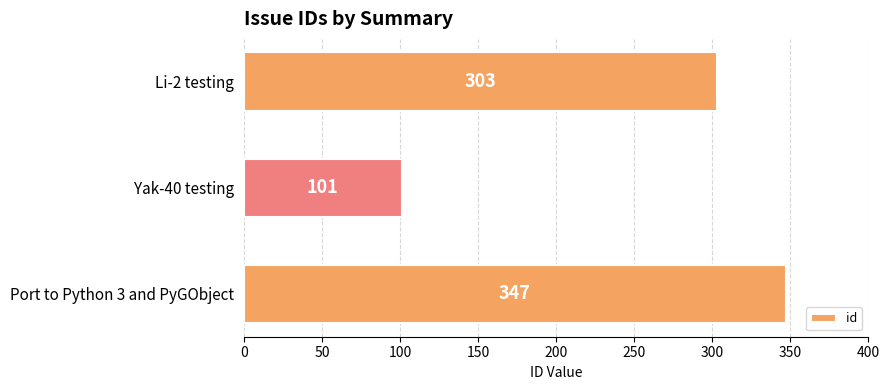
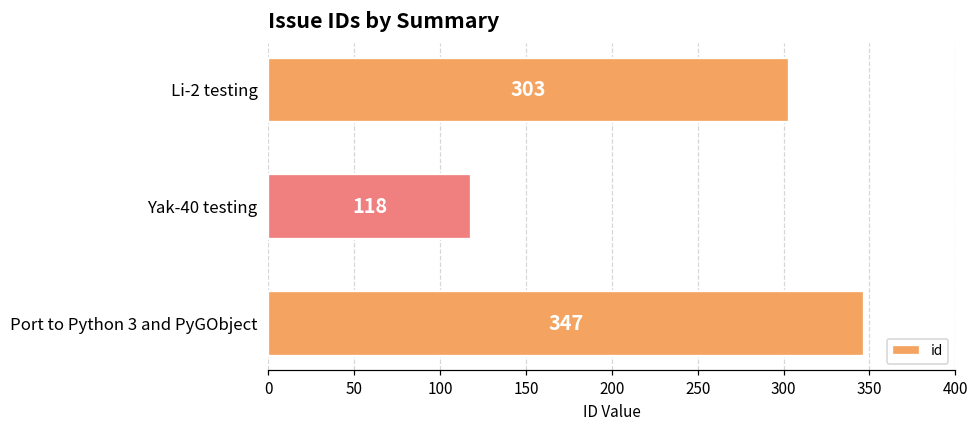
Yak-40 testing: 101 -> 118
